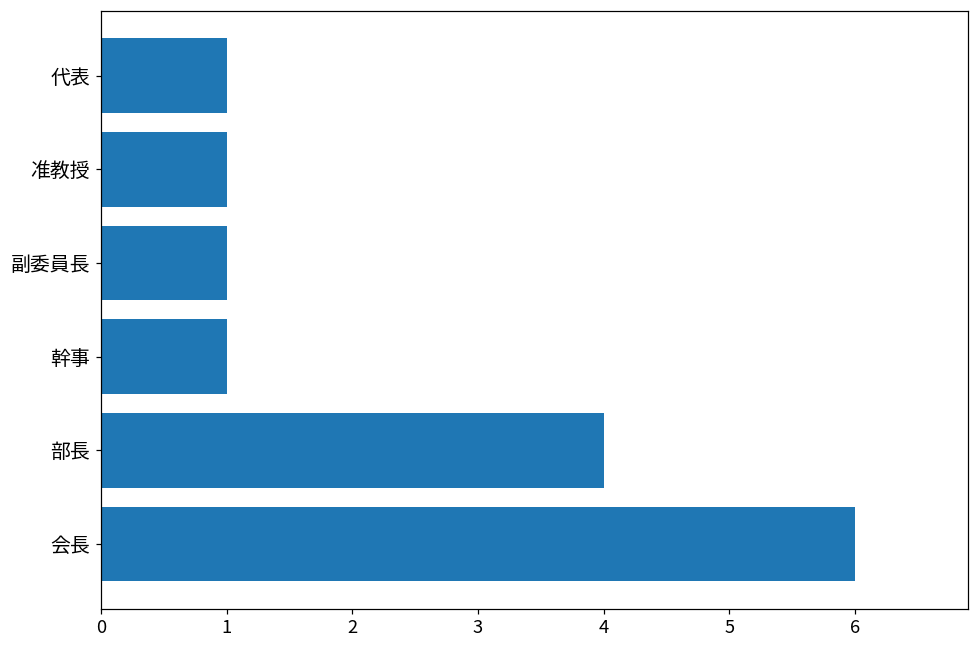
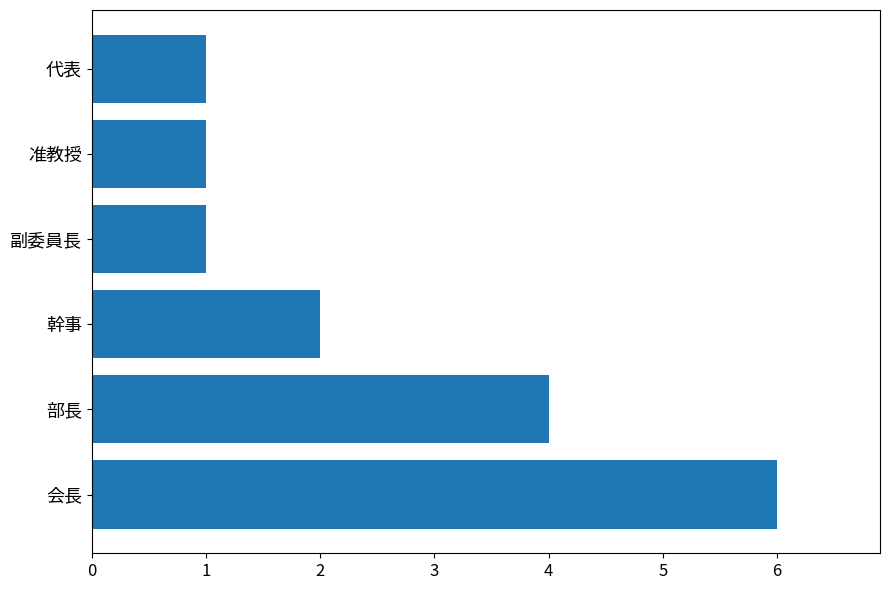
幹事: 1 -> 2
